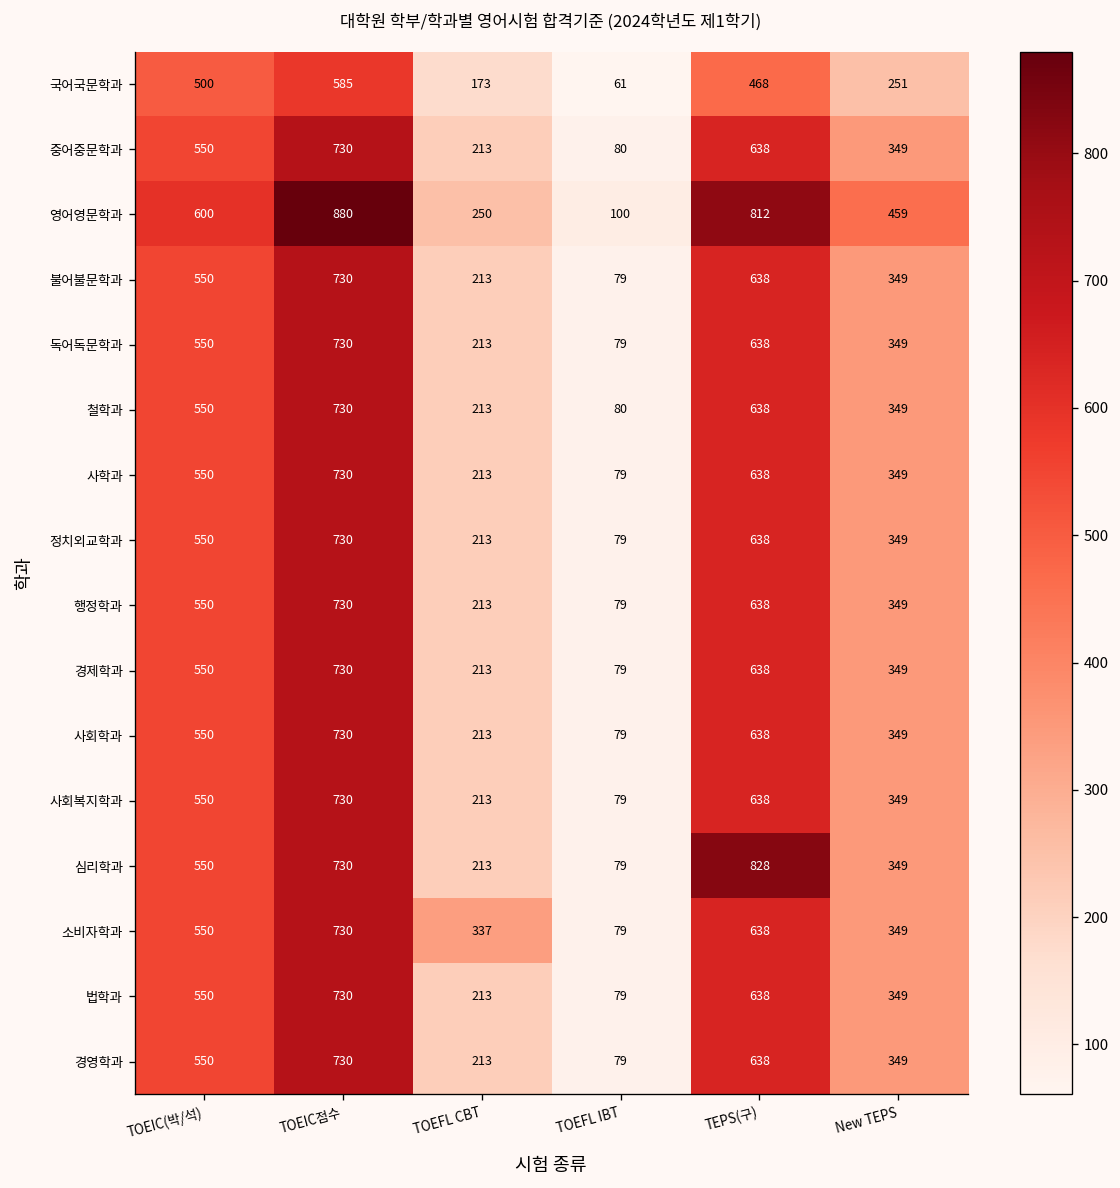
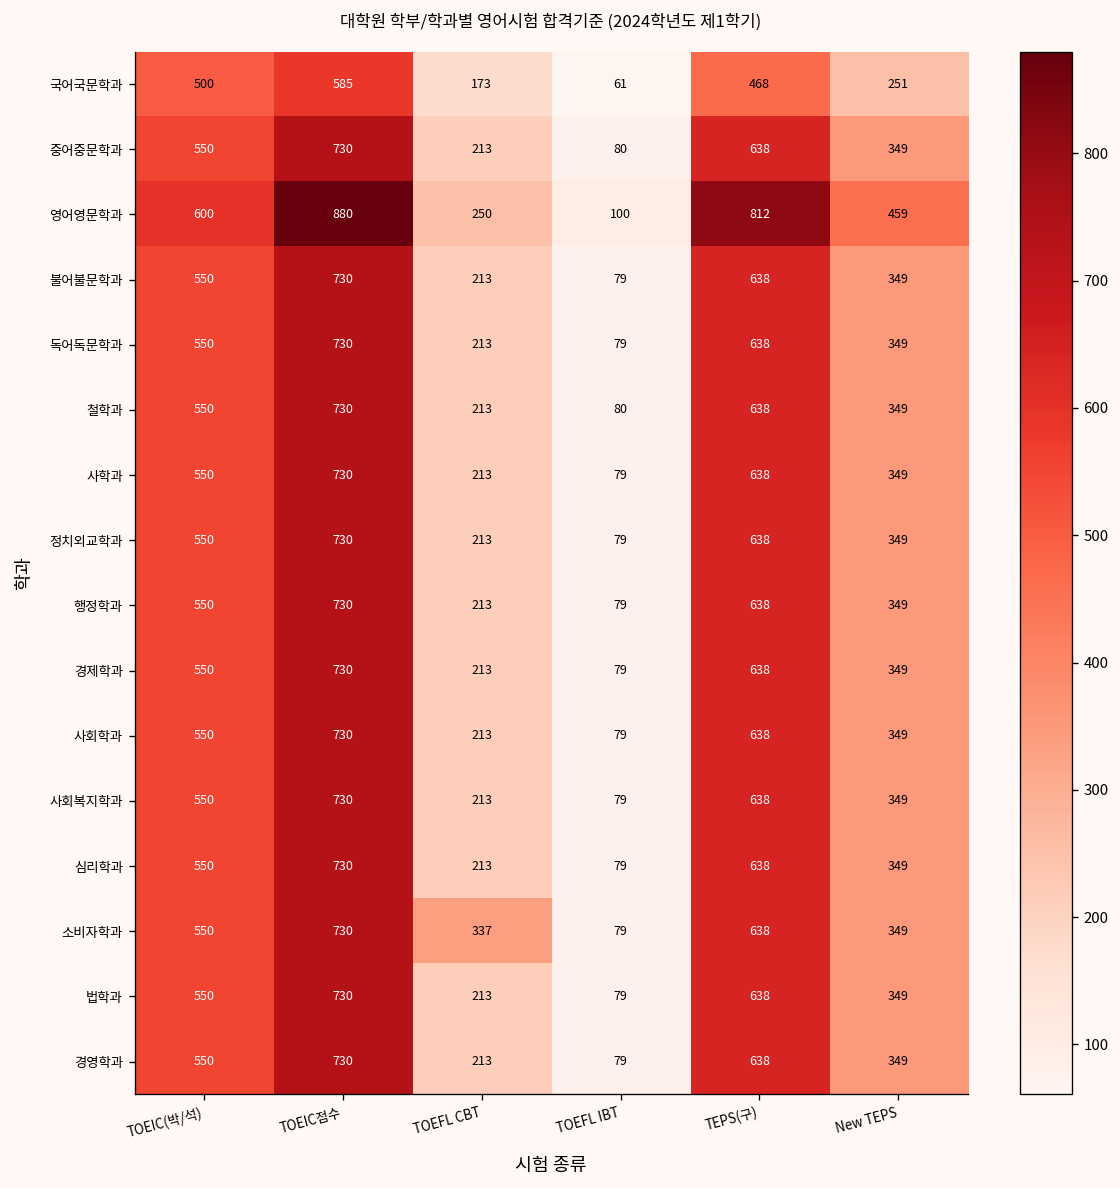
심리학과, TEPS(구): 828 -> 638
